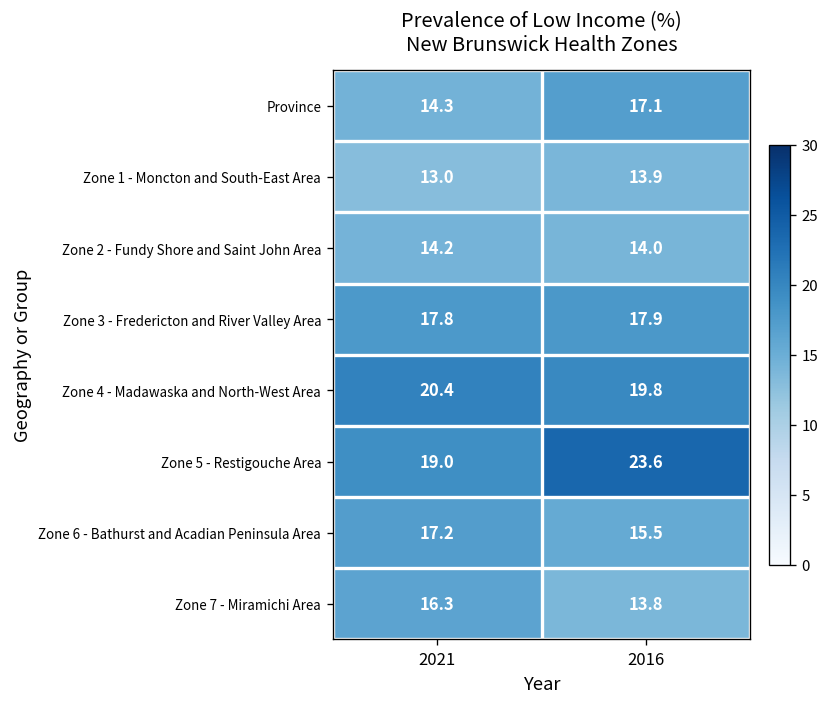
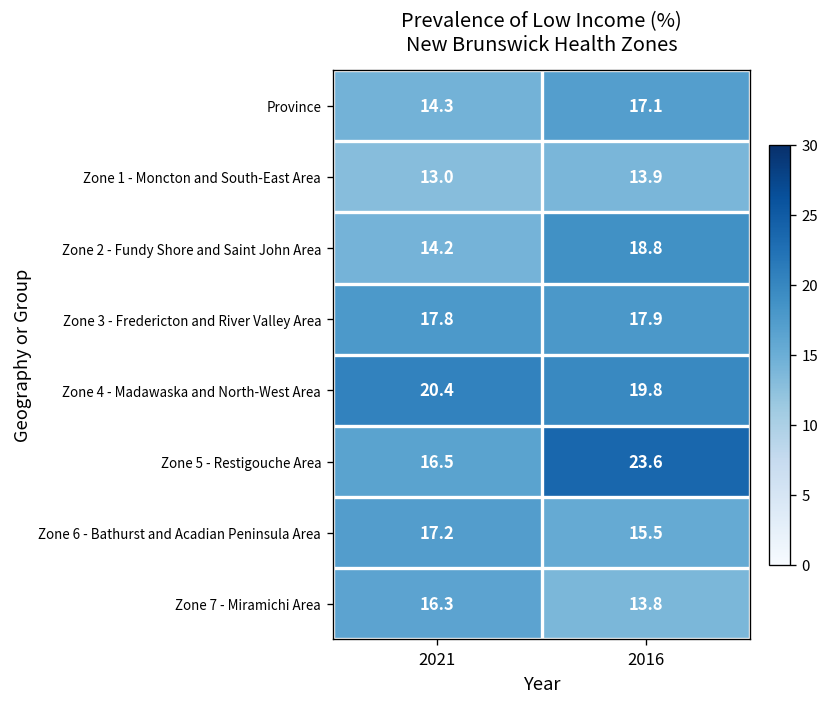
Zone 2 - Fundy Shore and Saint John Area, 2016: 14.0 -> 18.8
Zone 5 - Restigouche Area, 2021: 19.0 -> 16.5
